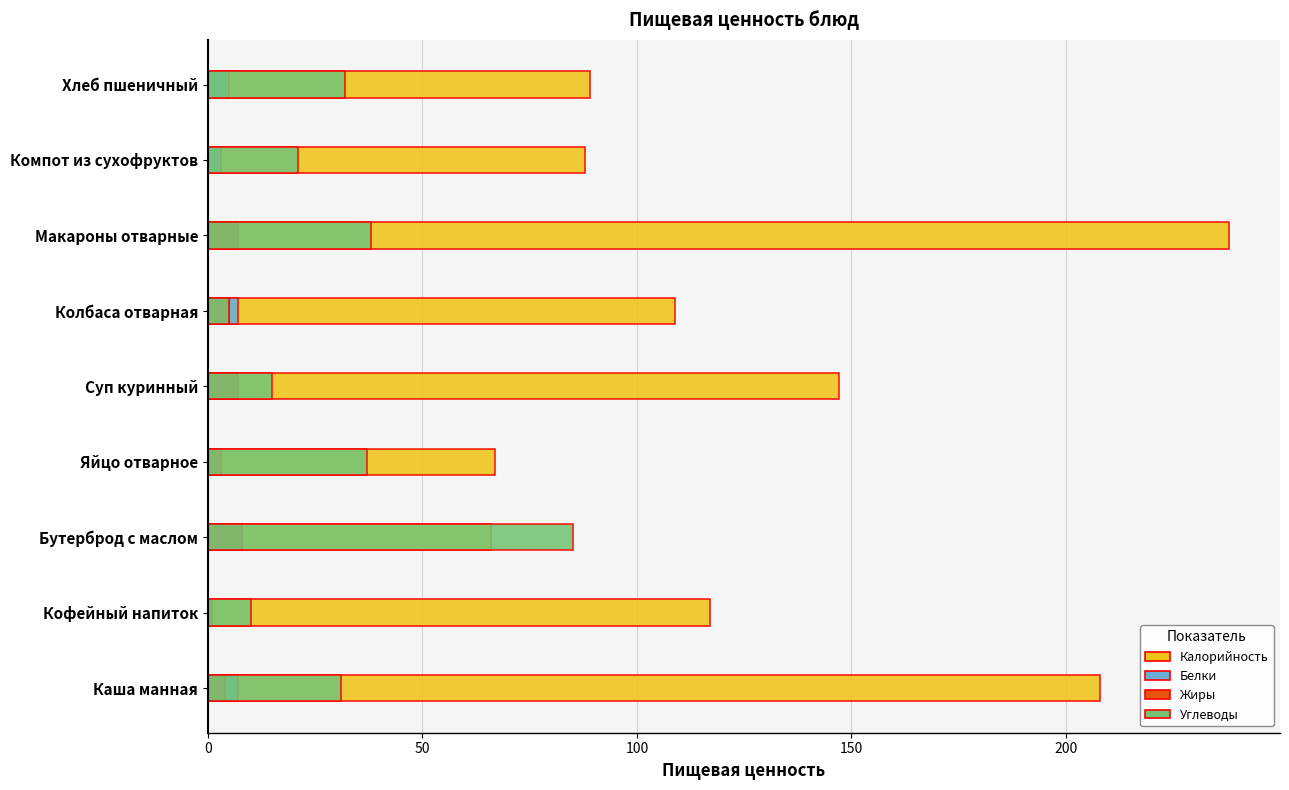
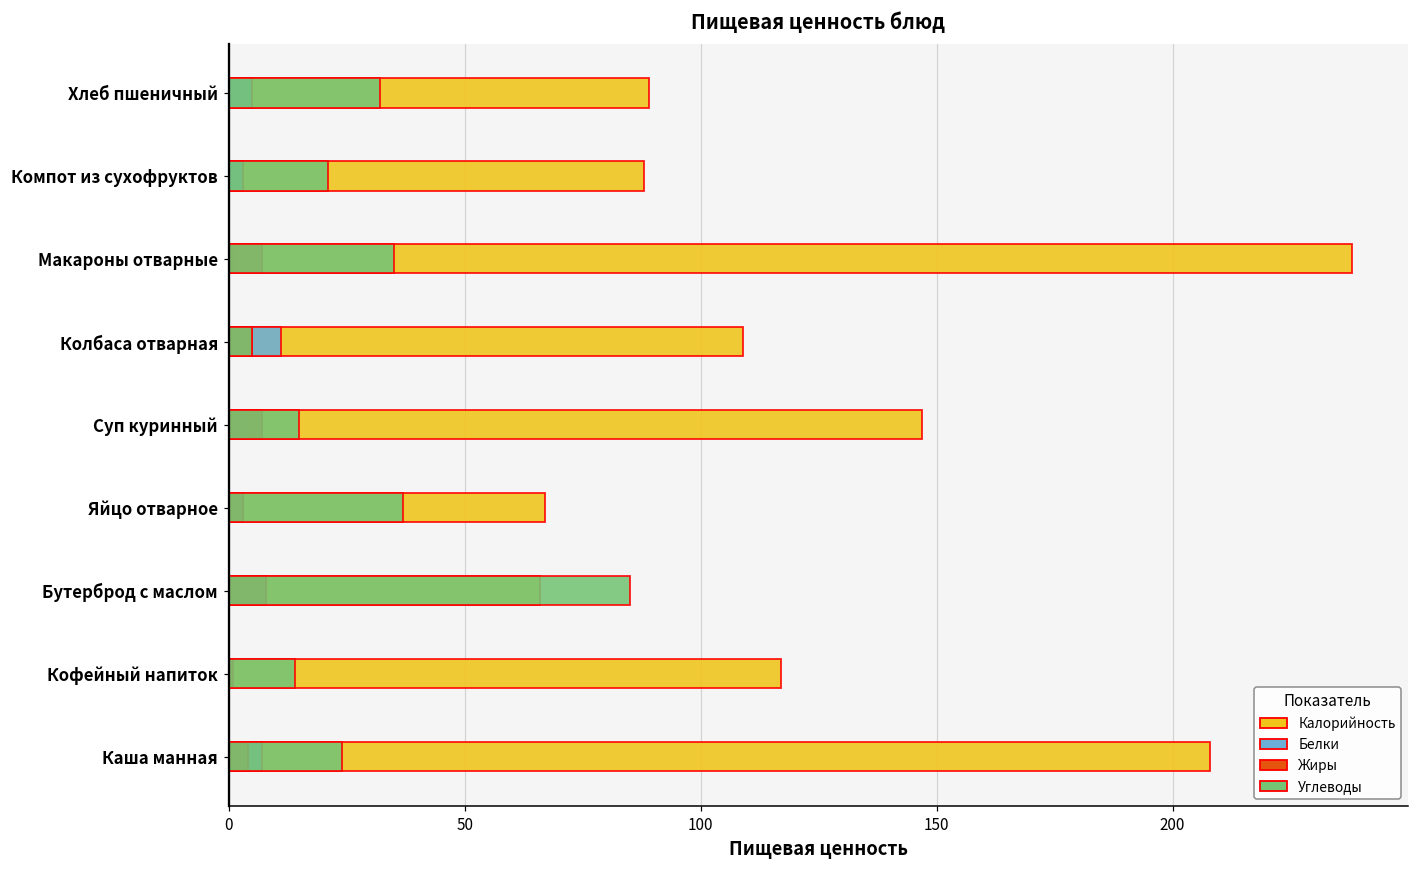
Углеводы, Макароны отварные: 38 -> 35
Белки, Колбаса отварная: 7 -> 11
Углеводы, Кофейный напиток: 10 -> 14
Углеводы, Каша манная: 31 -> 24
